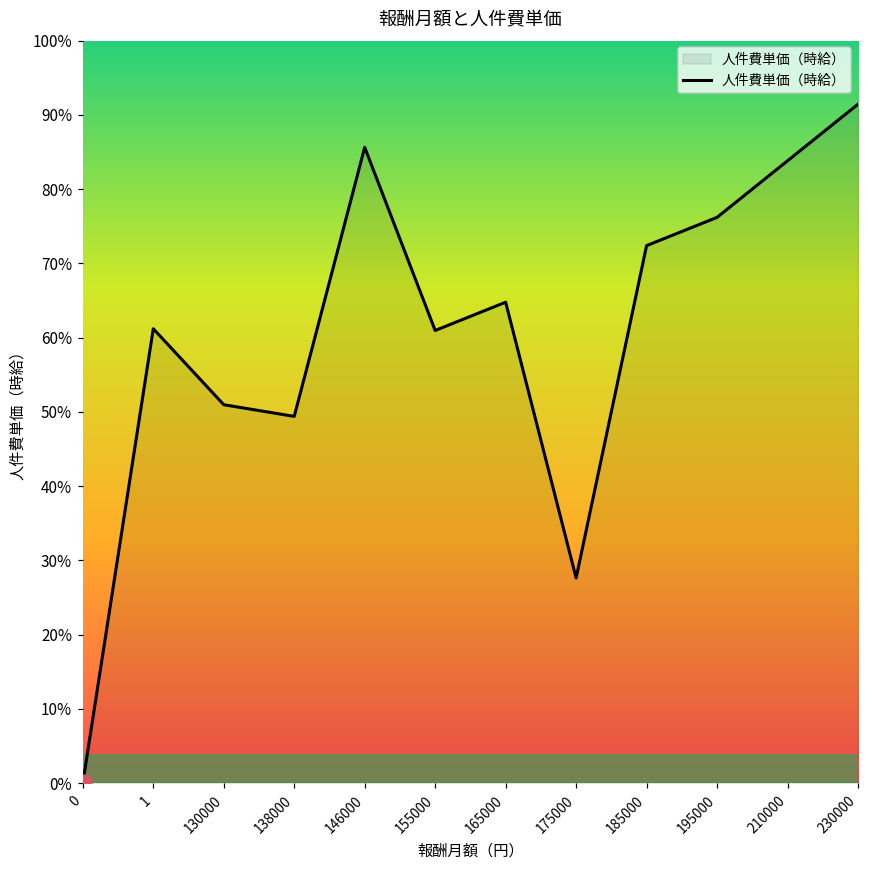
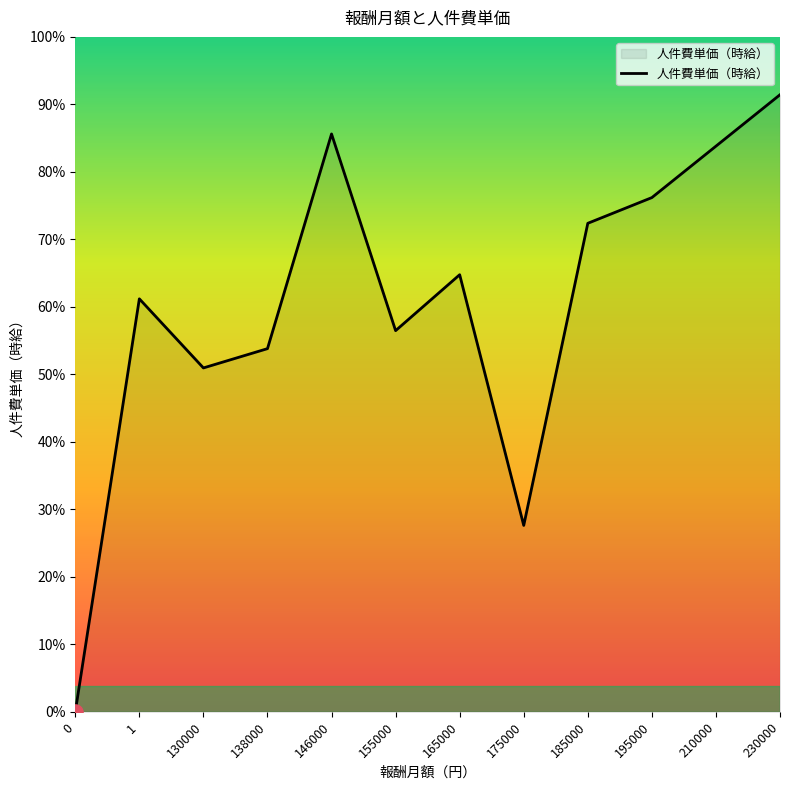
人件費単価（時給）, 138000: 49% -> 54%
人件費単価（時給）, 155000: 61% -> 56%
